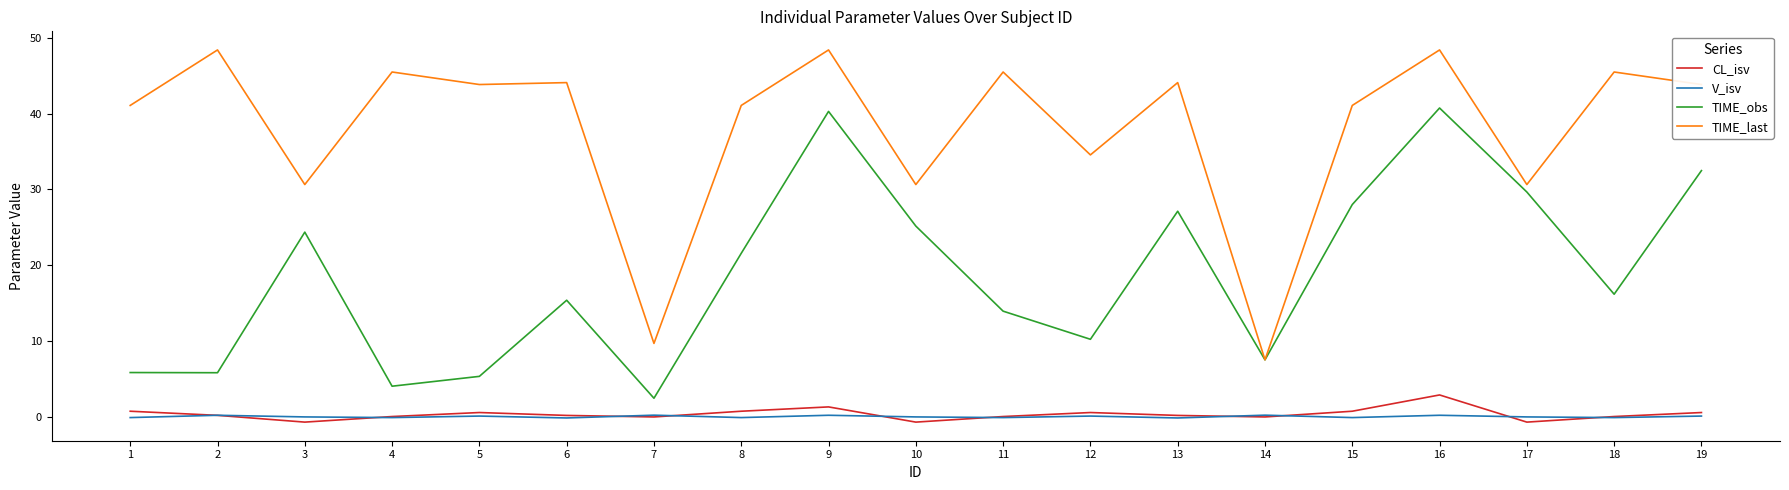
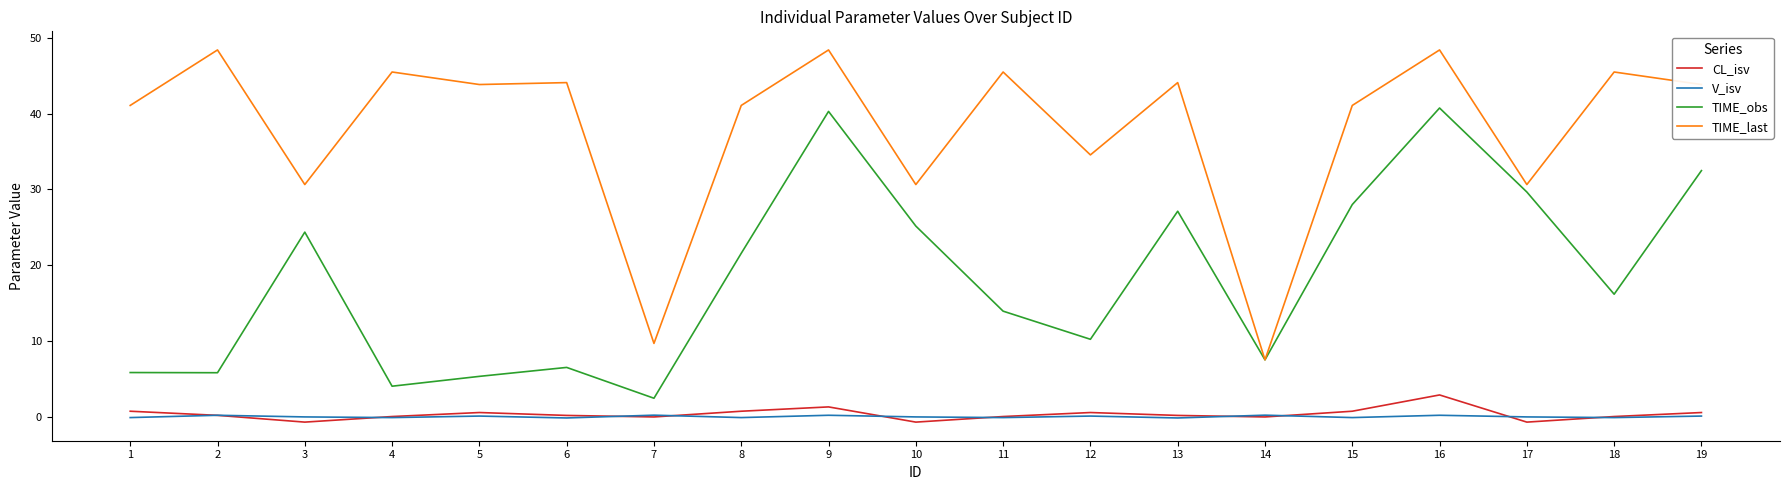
TIME_obs, 6: 15 -> 7
